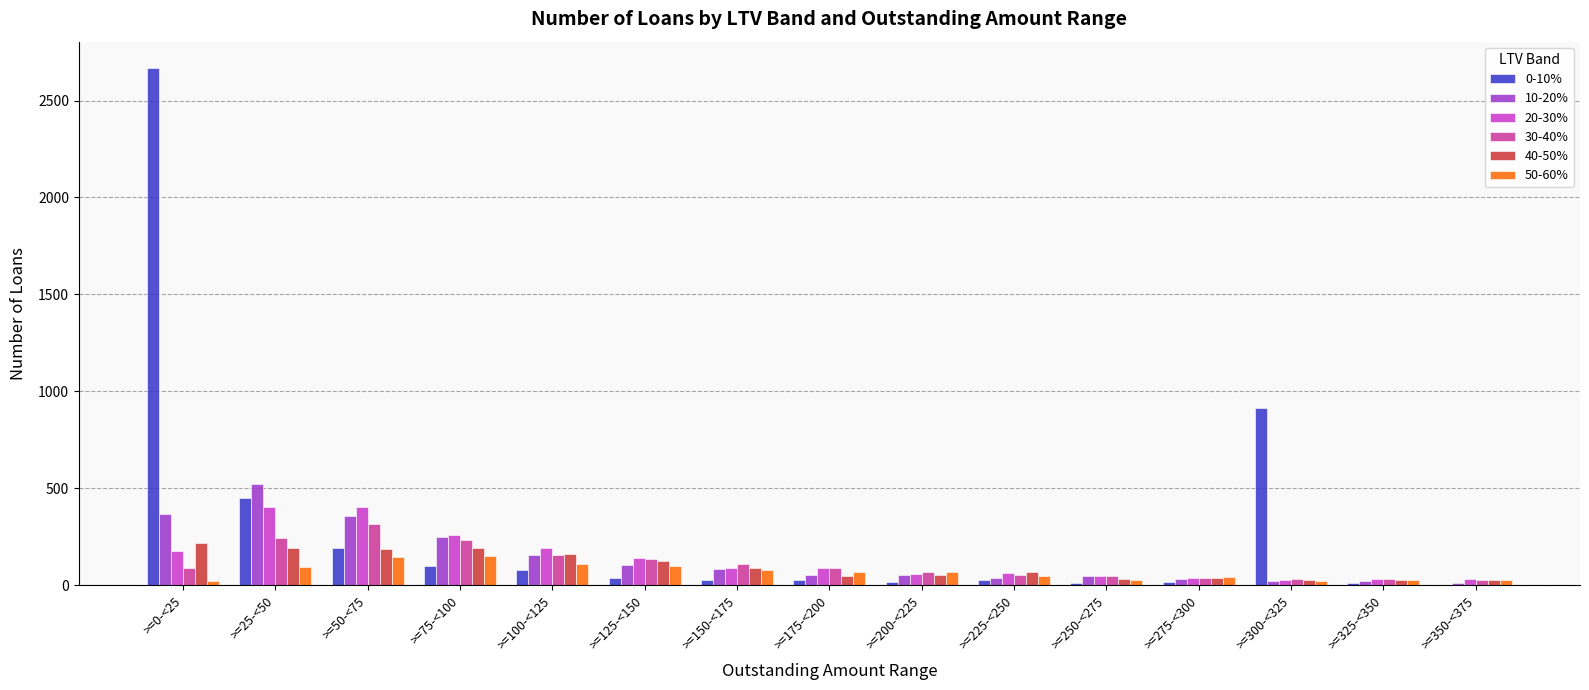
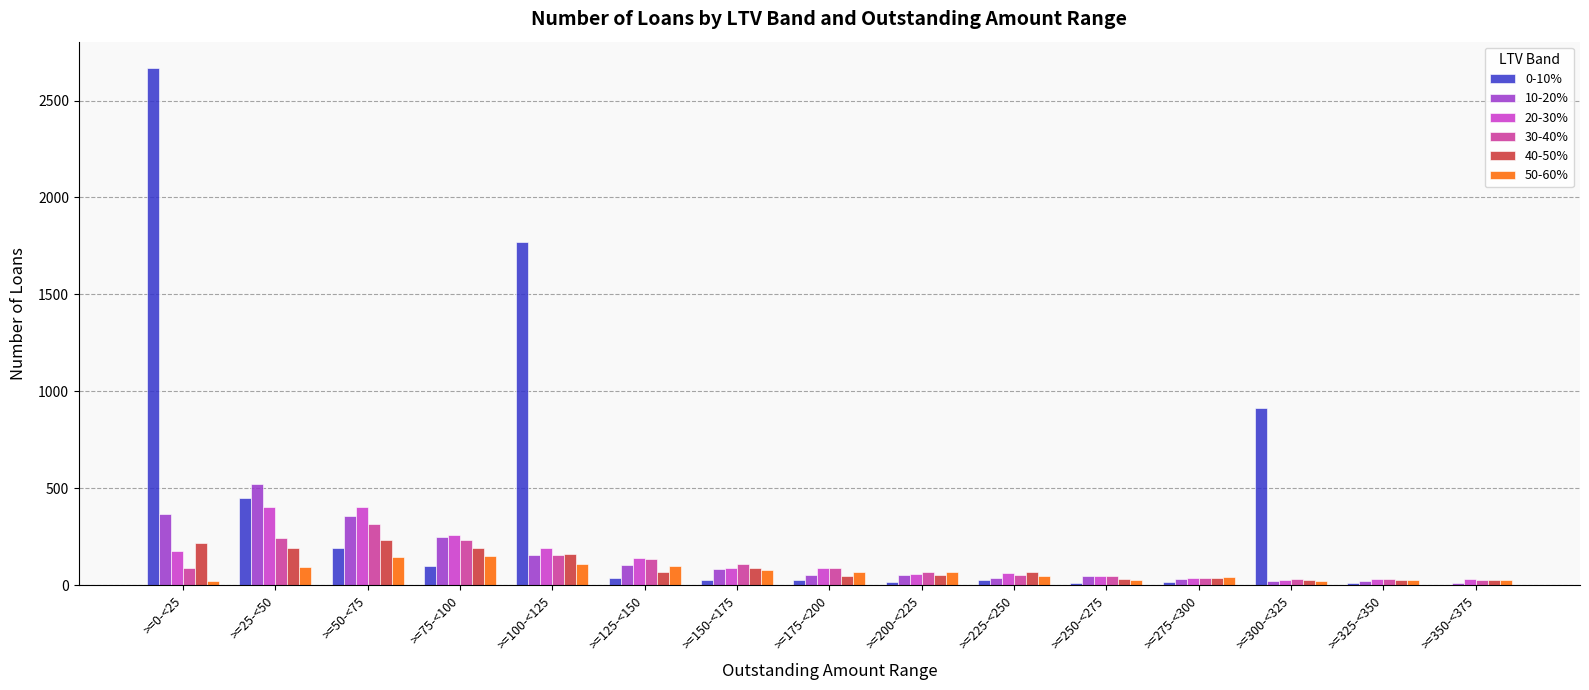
40-50%, >=50-<75: 190 -> 230
0-10%, >=100-<125: 80 -> 1770
40-50%, >=125-<150: 130 -> 70
